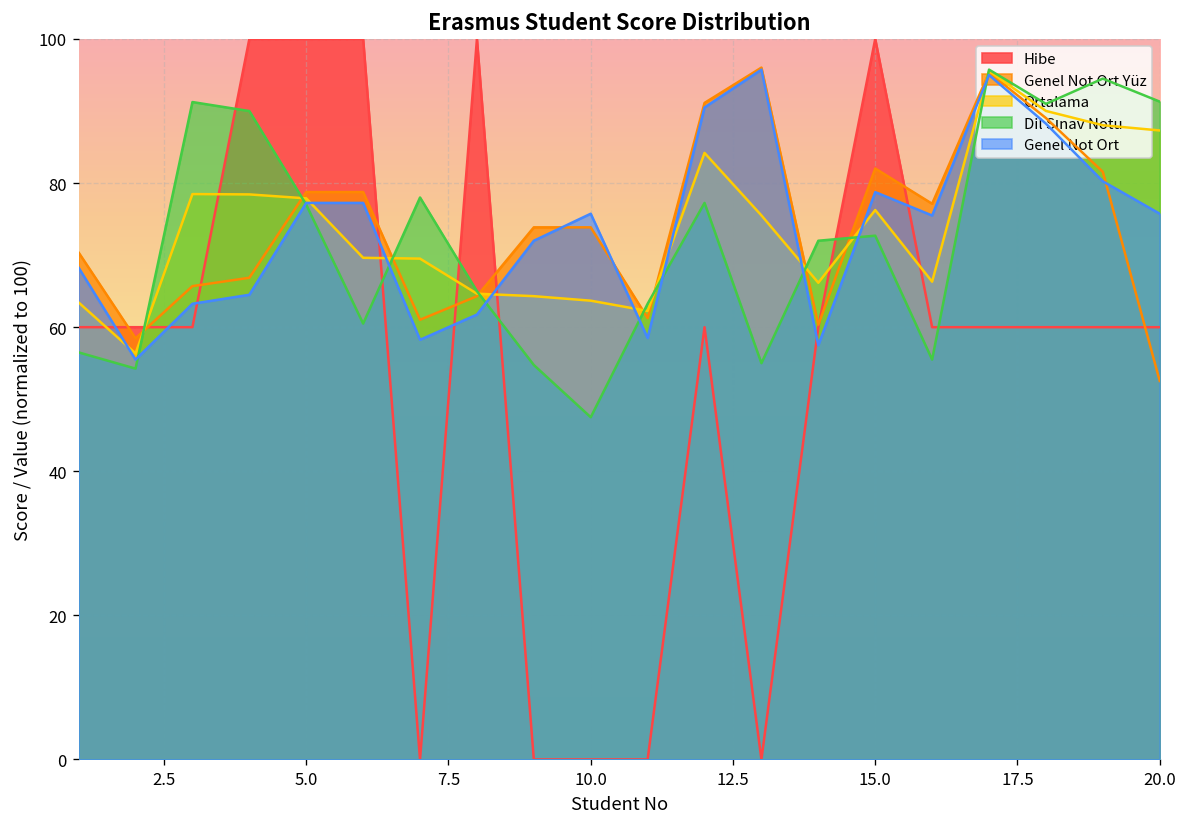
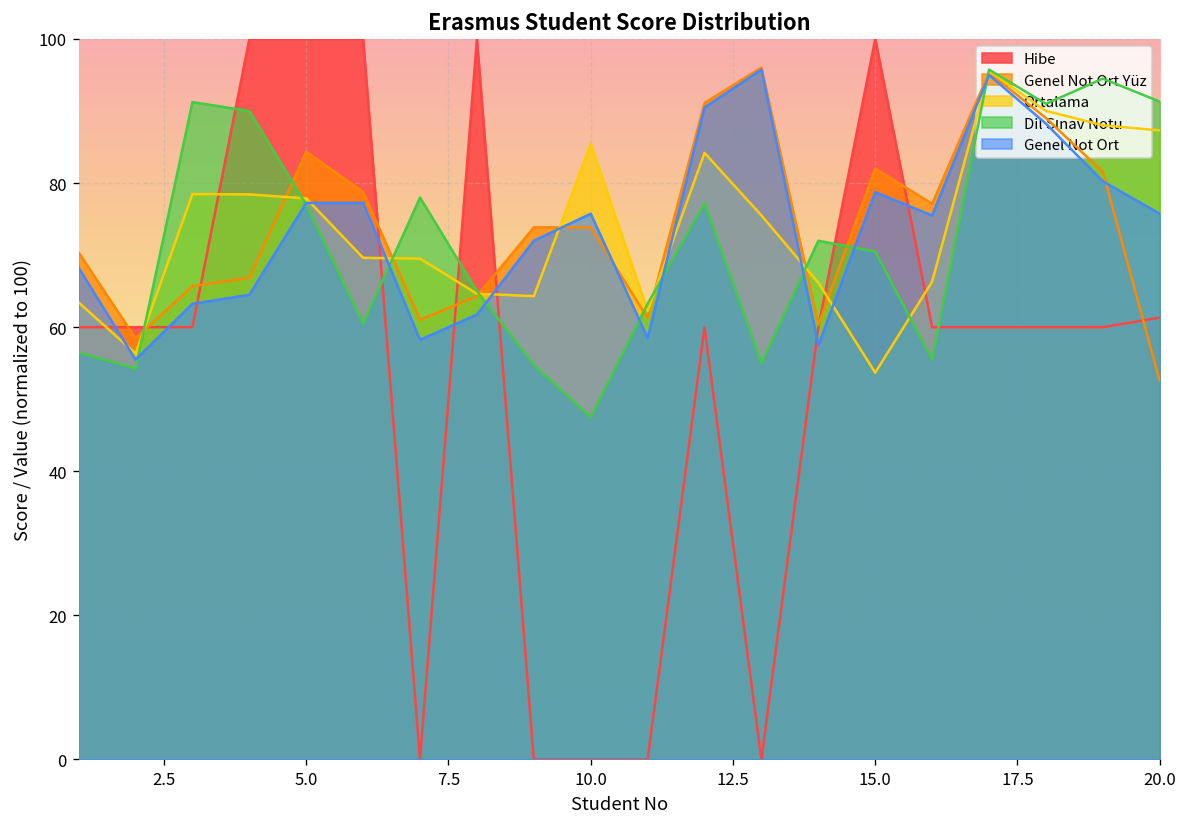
Genel Not Ort Yüz, 5.0: 79 -> 84
Ortalama, 10.0: 64 -> 85
Ortalama, 15.0: 76 -> 54
Dil Sınav Notu, 15.0: 73 -> 71
Hibe, 20.0: 60 -> 61
